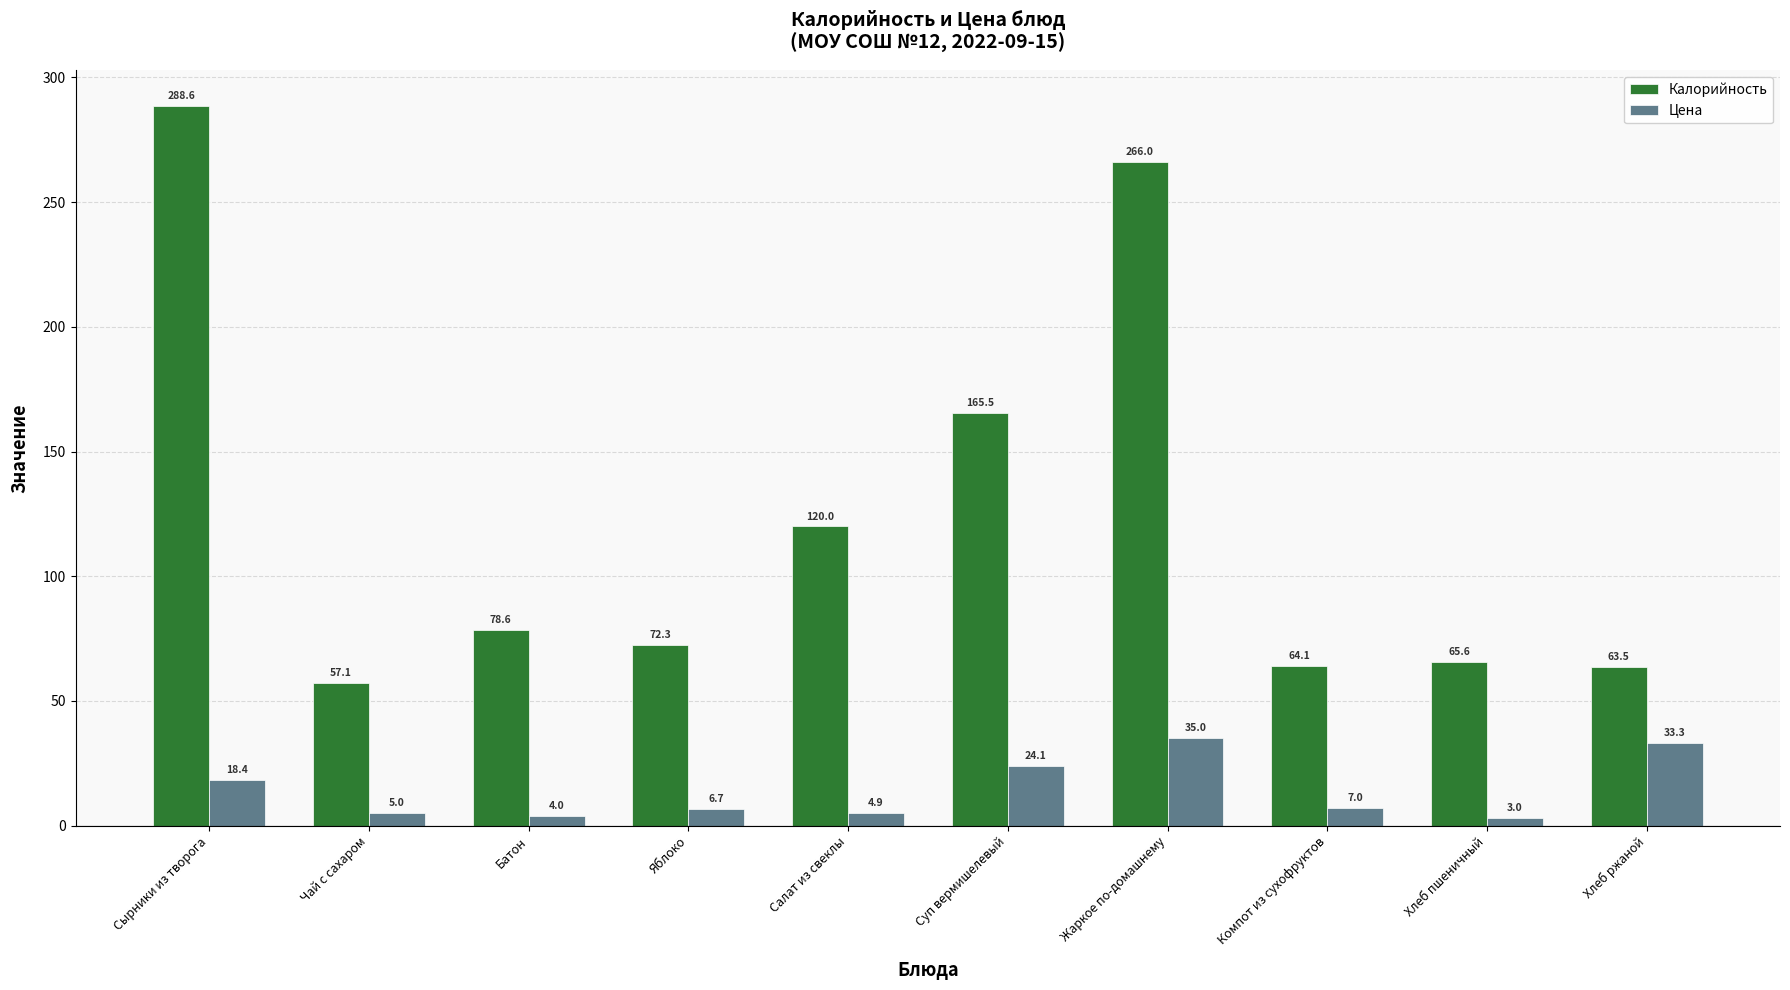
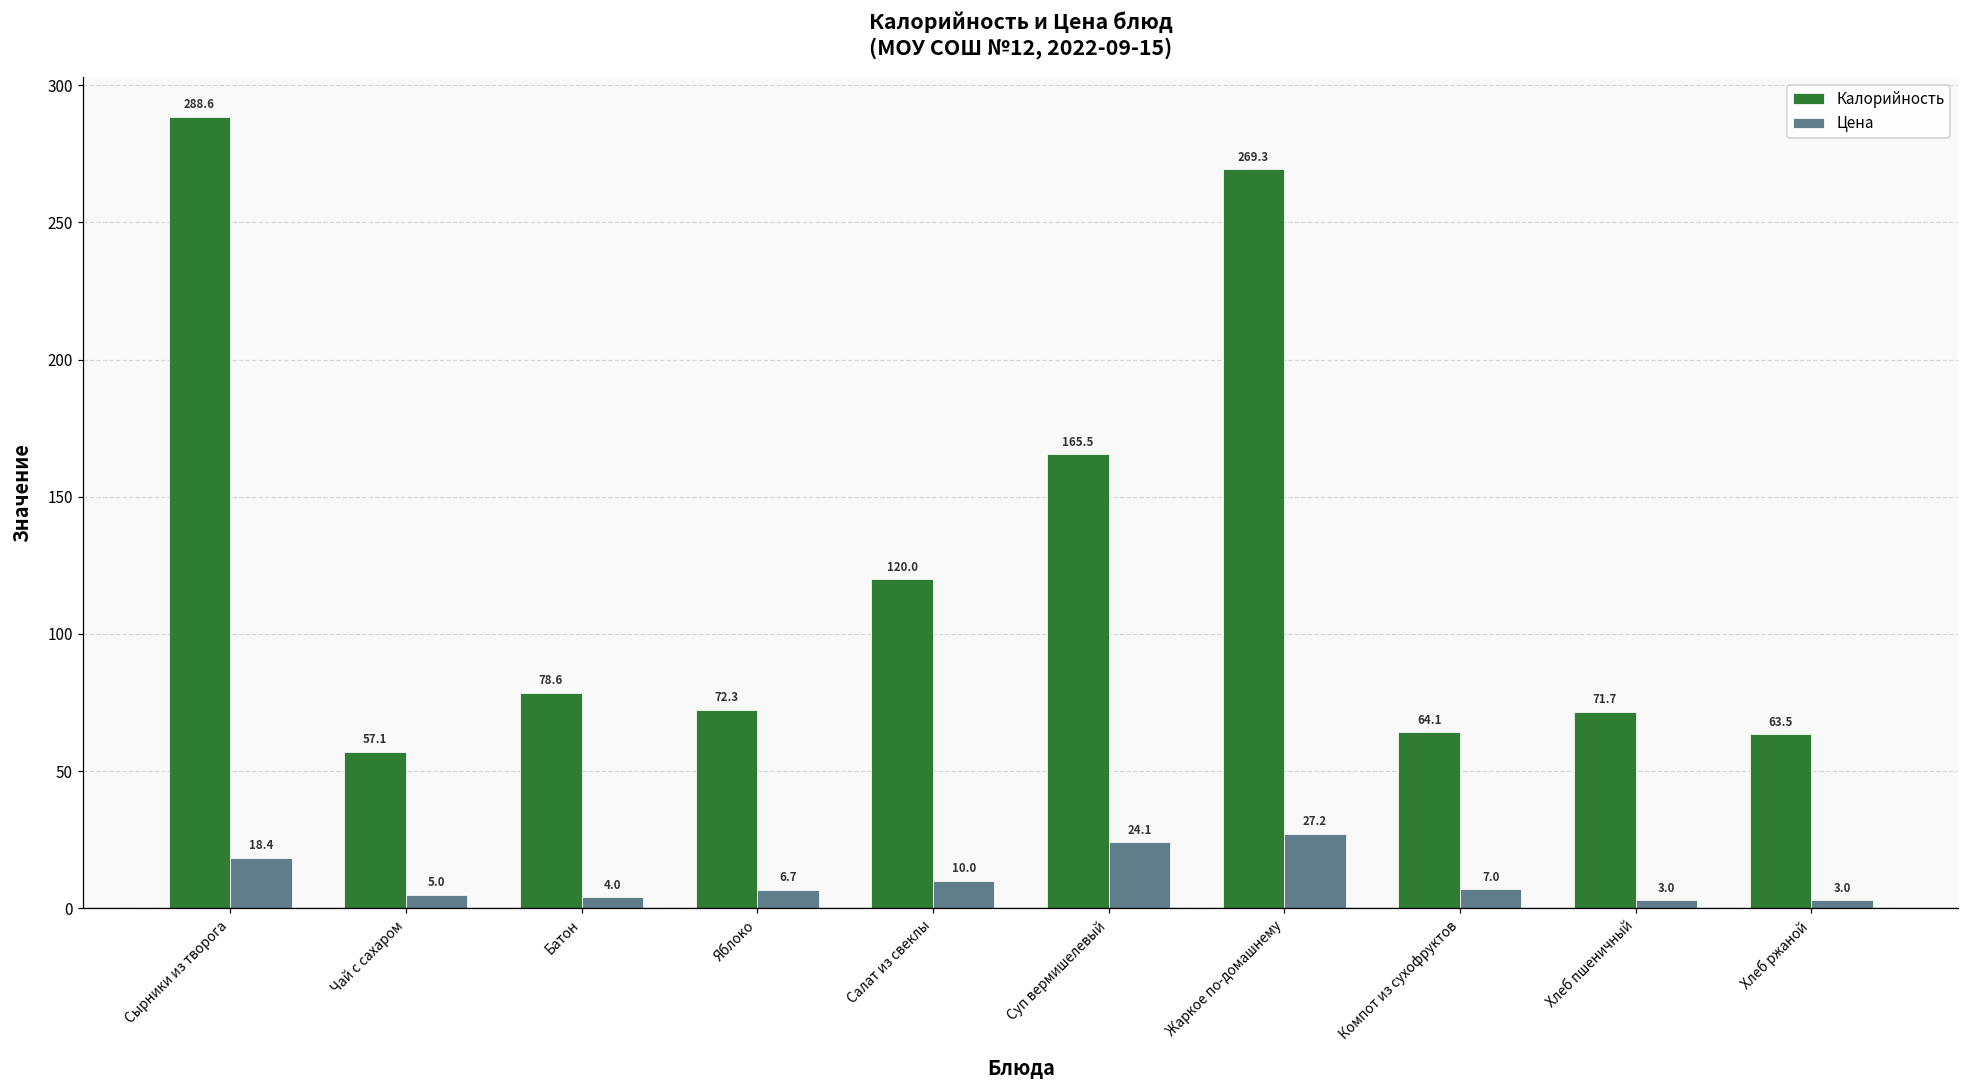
Цена, Салат из свеклы: 4.9 -> 10.0
Калорийность, Жаркое по-домашнему: 266.0 -> 269.3
Цена, Жаркое по-домашнему: 35.0 -> 27.2
Калорийность, Хлеб пшеничный: 65.6 -> 71.7
Цена, Хлеб ржаной: 33.3 -> 3.0
